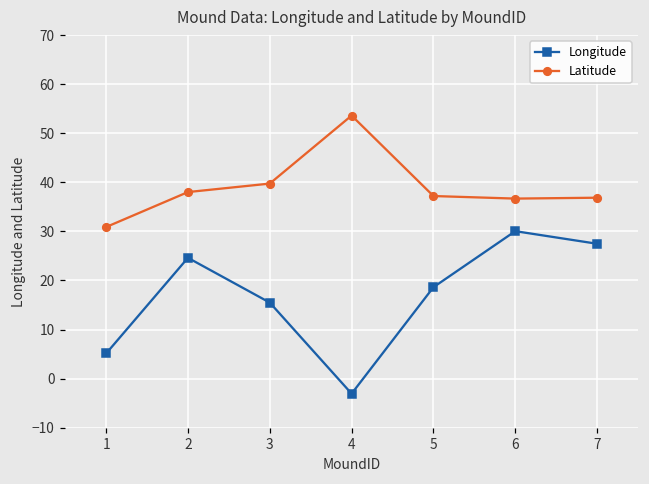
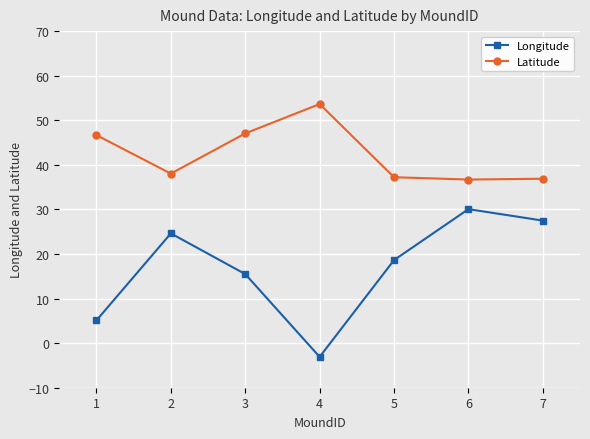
Latitude, 1: 31 -> 47
Latitude, 3: 40 -> 47
